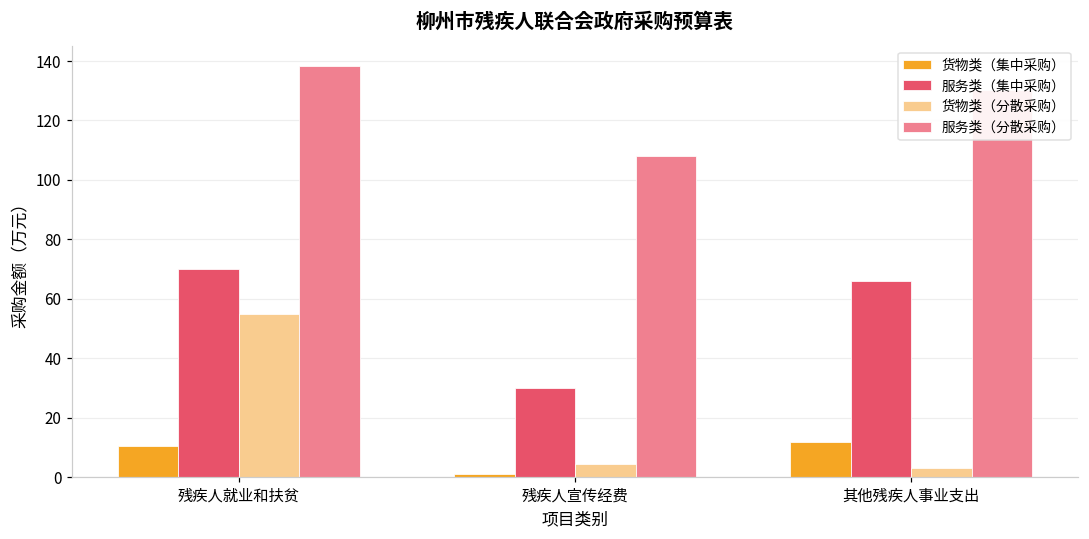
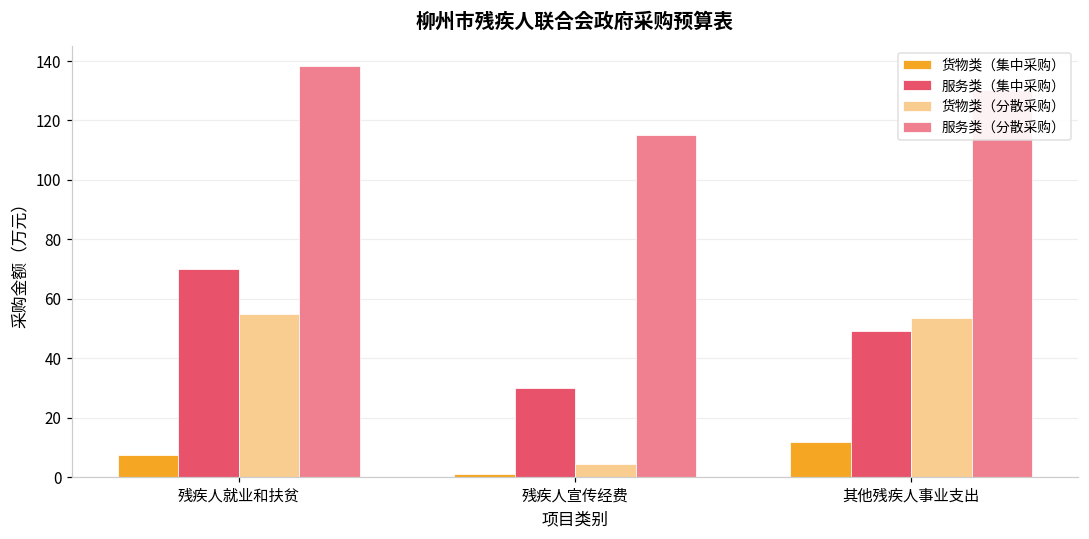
货物类（集中采购）, 残疾人就业和扶贫: 10 -> 7
服务类（分散采购）, 残疾人宣传经费: 108 -> 115
服务类（集中采购）, 其他残疾人事业支出: 66 -> 49
货物类（分散采购）, 其他残疾人事业支出: 3 -> 54
